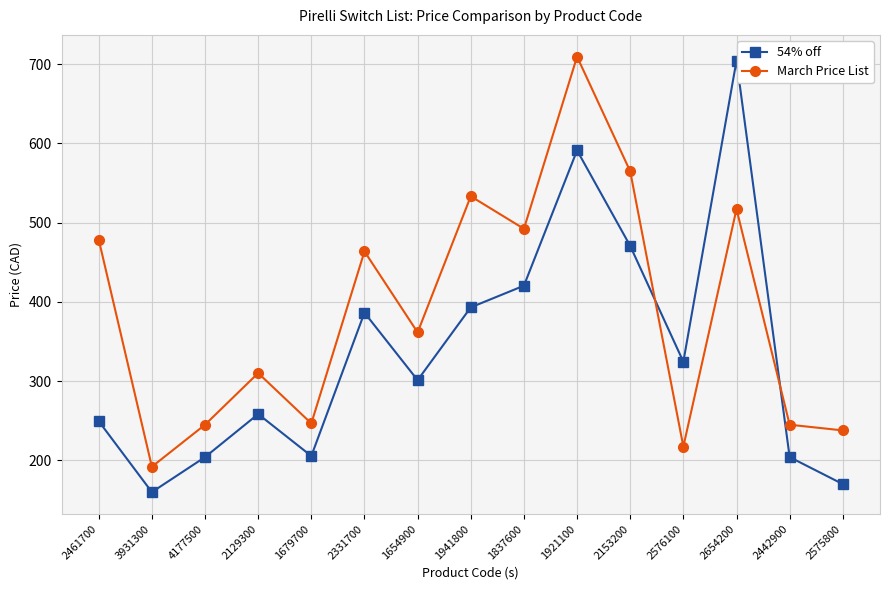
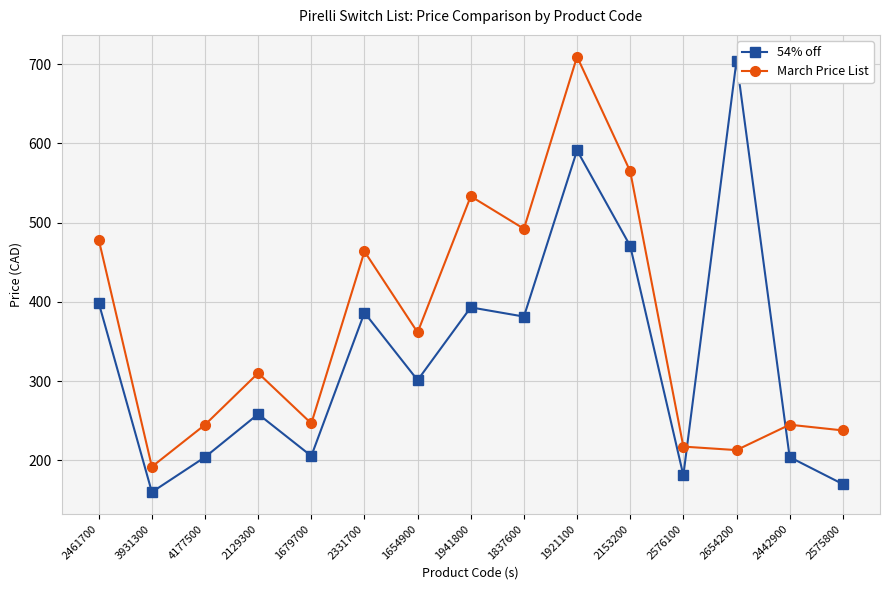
54% off, 2461700: 250 -> 400
54% off, 1837600: 420 -> 380
54% off, 2576100: 320 -> 180
March Price List, 2654200: 520 -> 210
